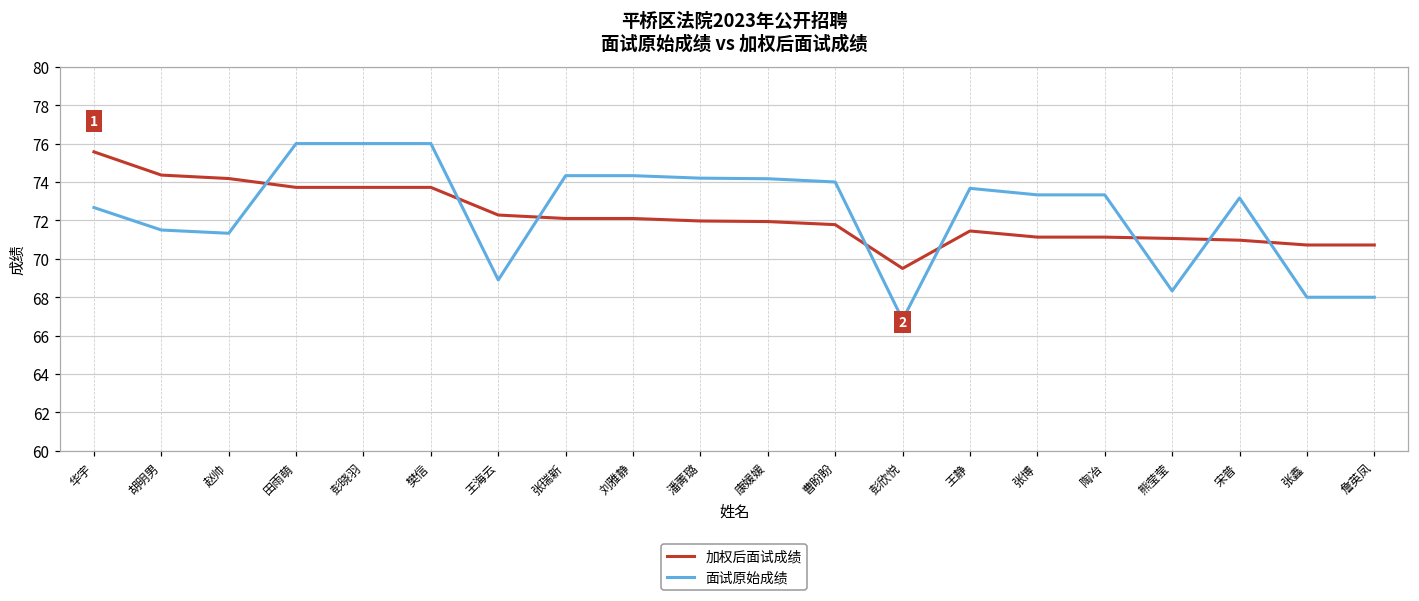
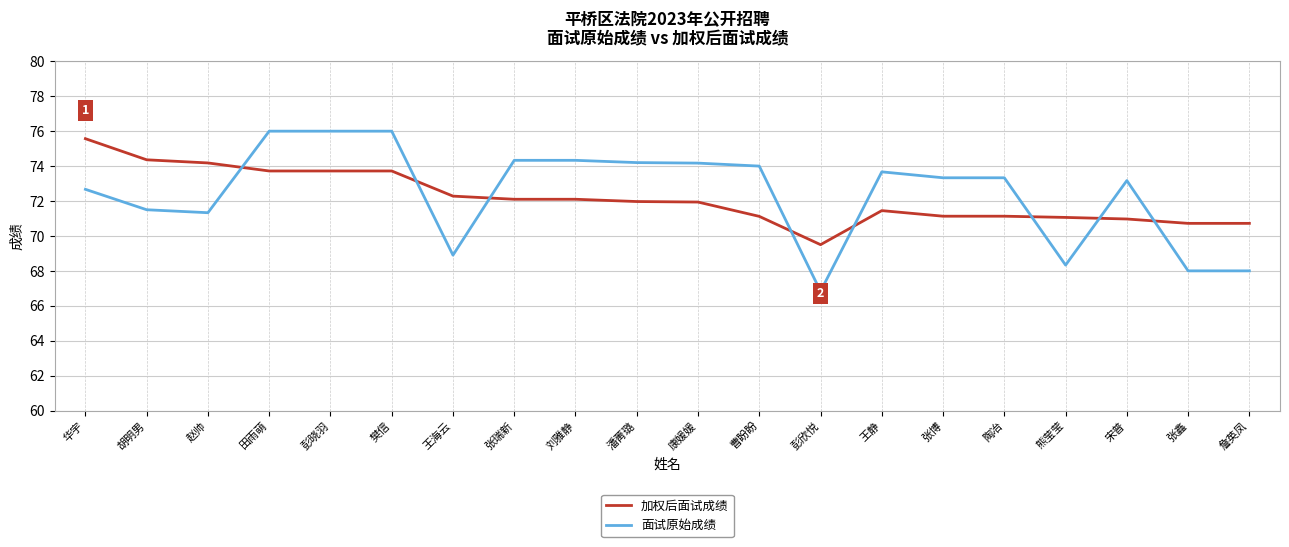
加权后面试成绩, 曹盼盼: 71.8 -> 71.1
